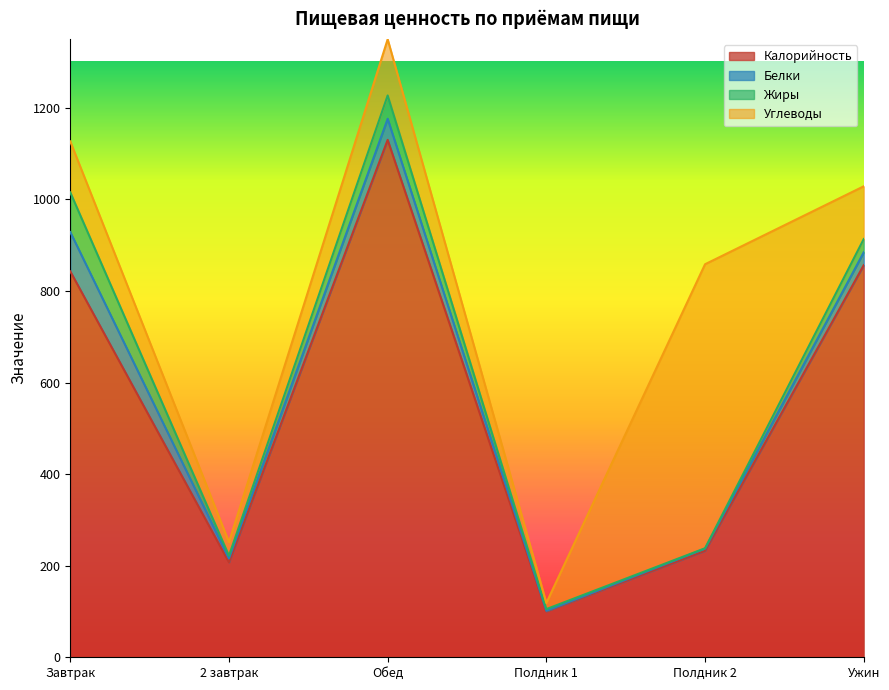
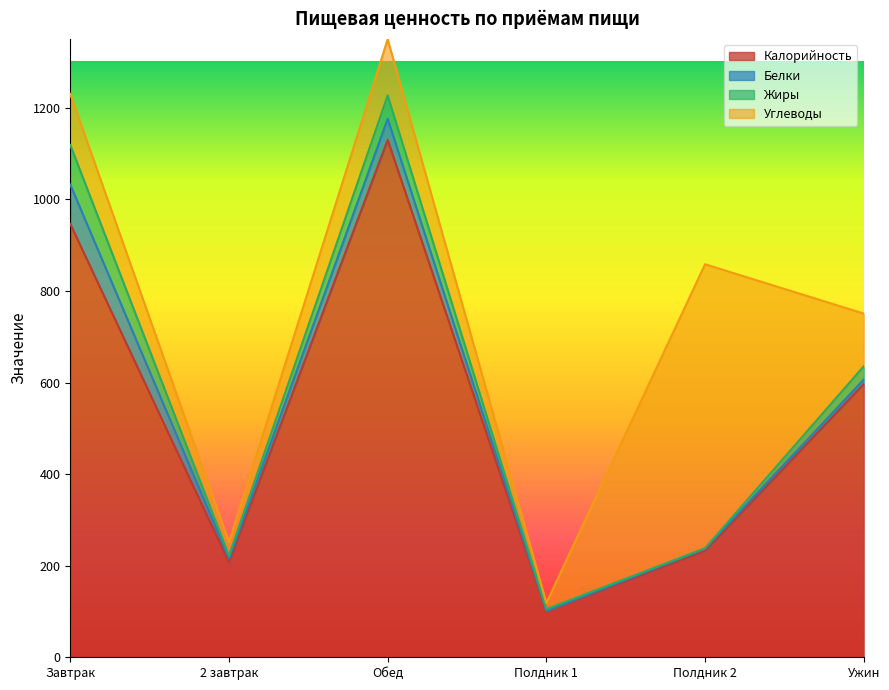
Калорийность, Завтрак: 840 -> 950
Калорийность, Ужин: 860 -> 600
Белки, Ужин: 30 -> 10
